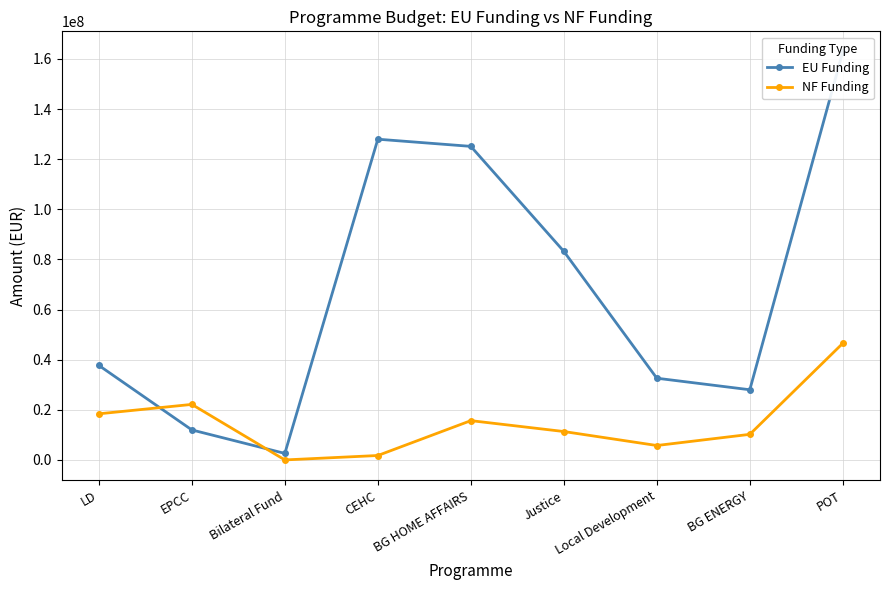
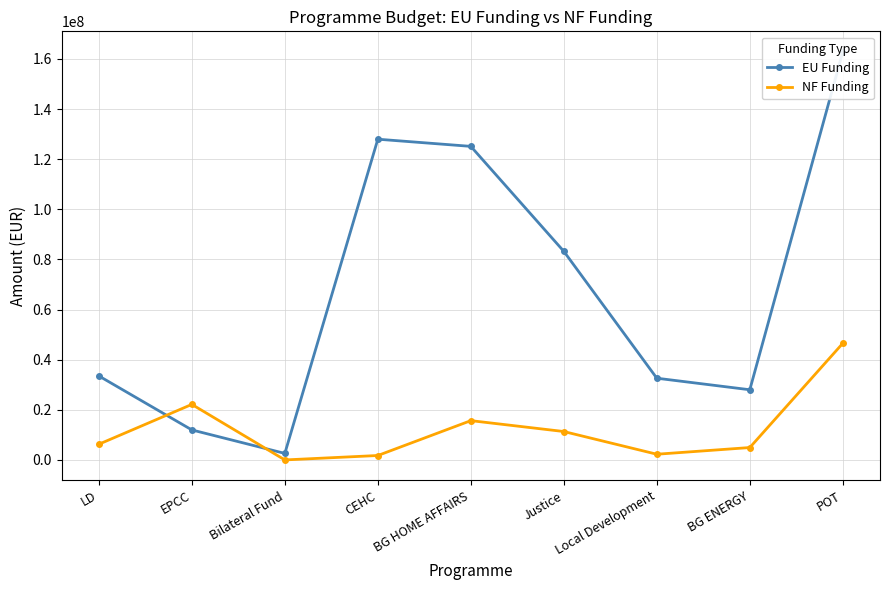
EU Funding, LD: 38000000 -> 34000000
NF Funding, LD: 18000000 -> 6000000
NF Funding, Local Development: 6000000 -> 2000000
NF Funding, BG ENERGY: 10000000 -> 5000000
